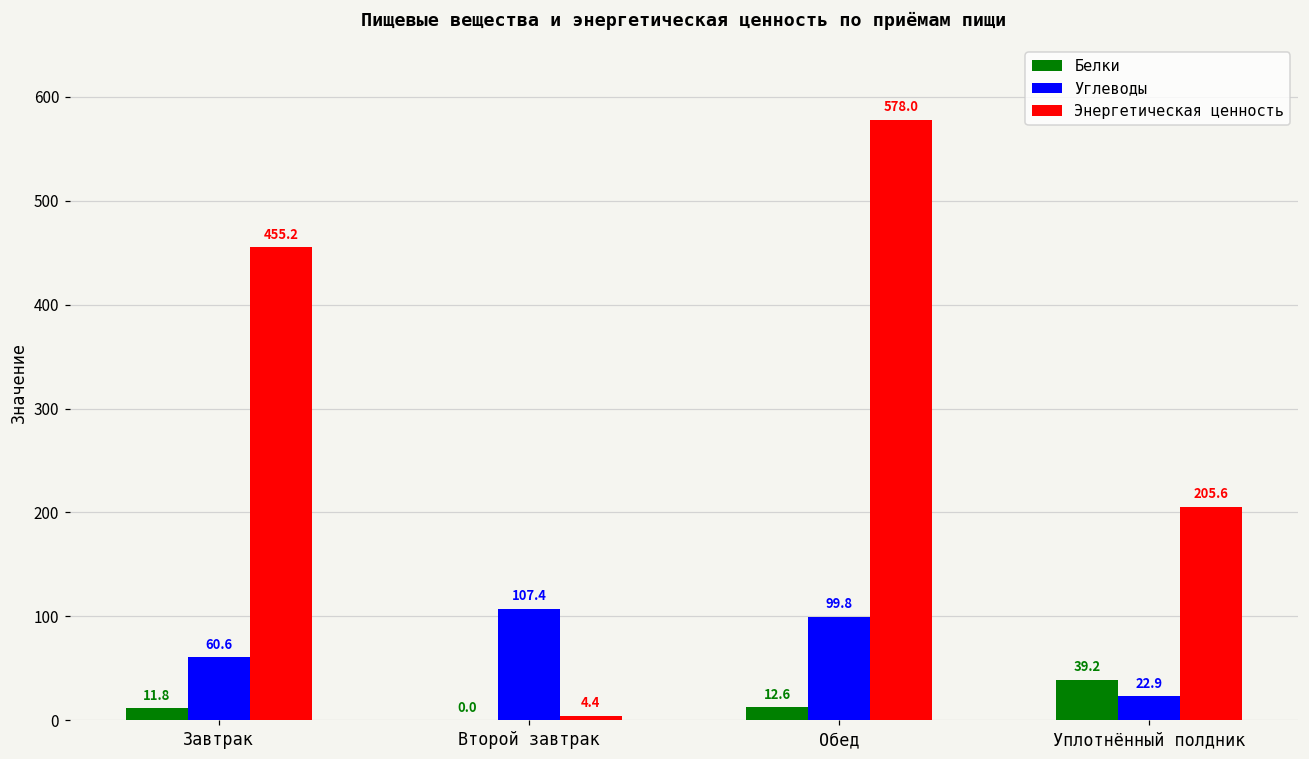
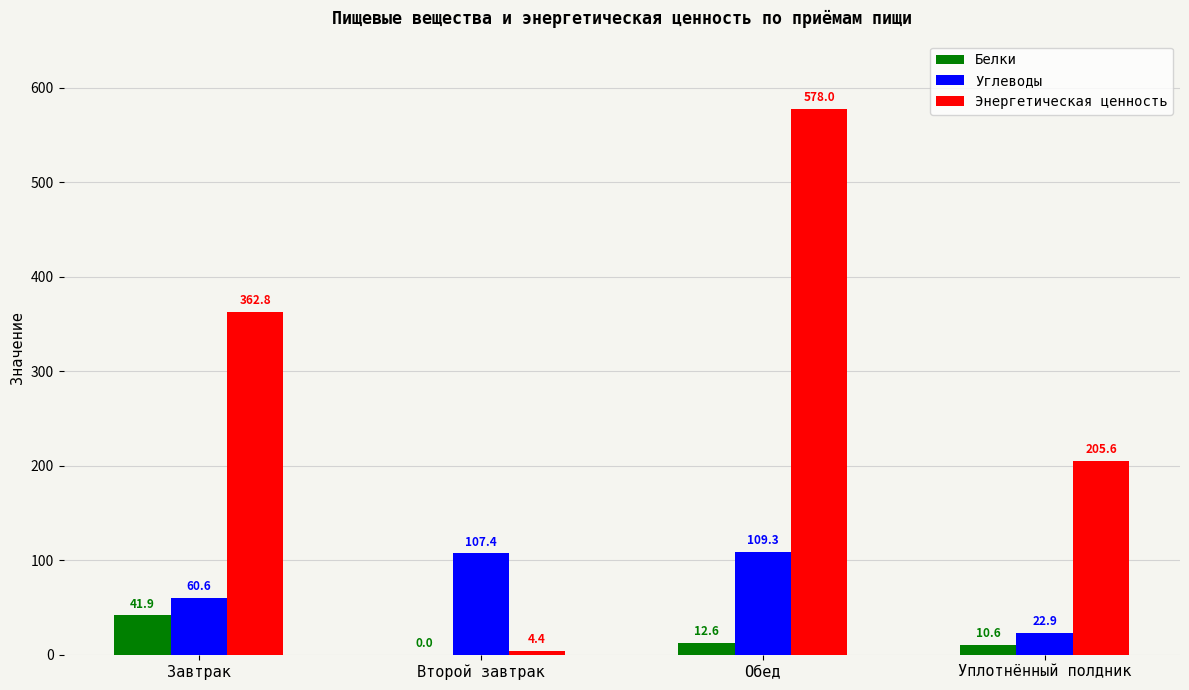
Белки, Завтрак: 11.8 -> 41.9
Энергетическая ценность, Завтрак: 455.2 -> 362.8
Углеводы, Обед: 99.8 -> 109.3
Белки, Уплотнённый полдник: 39.2 -> 10.6
